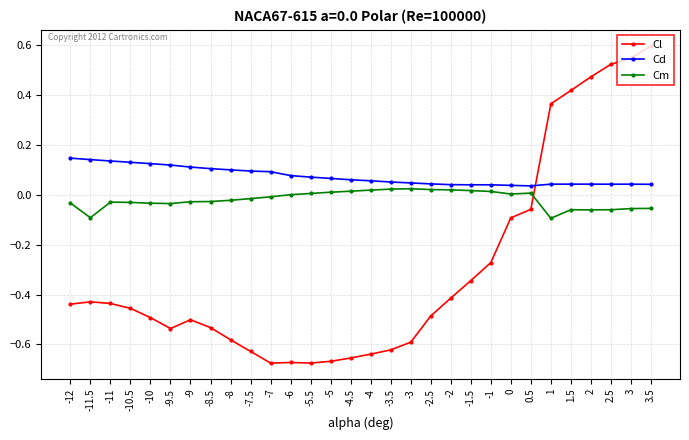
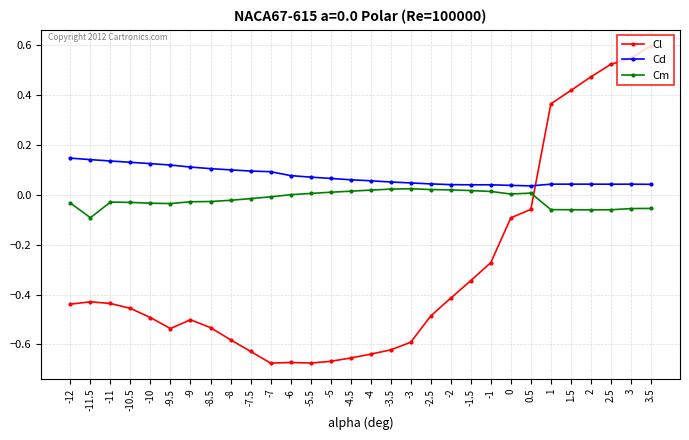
Cm, 1: -0.09 -> -0.06
